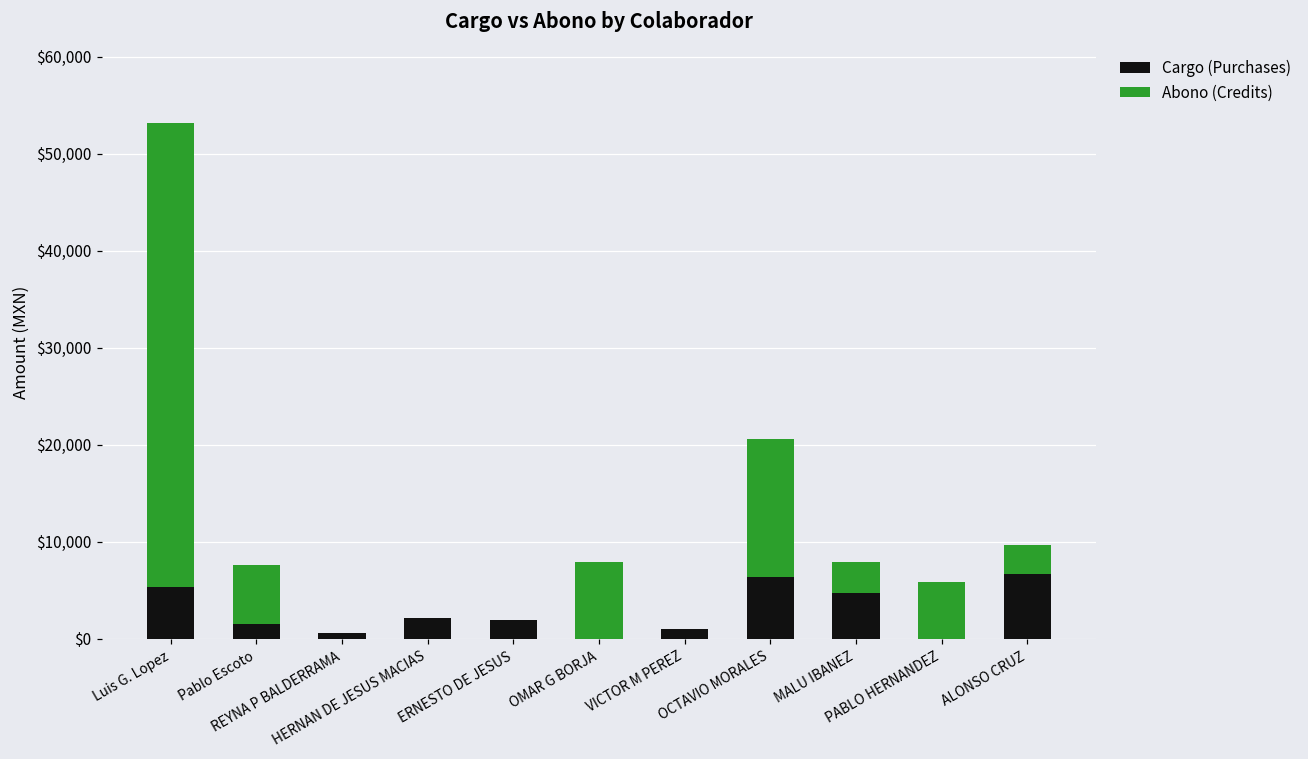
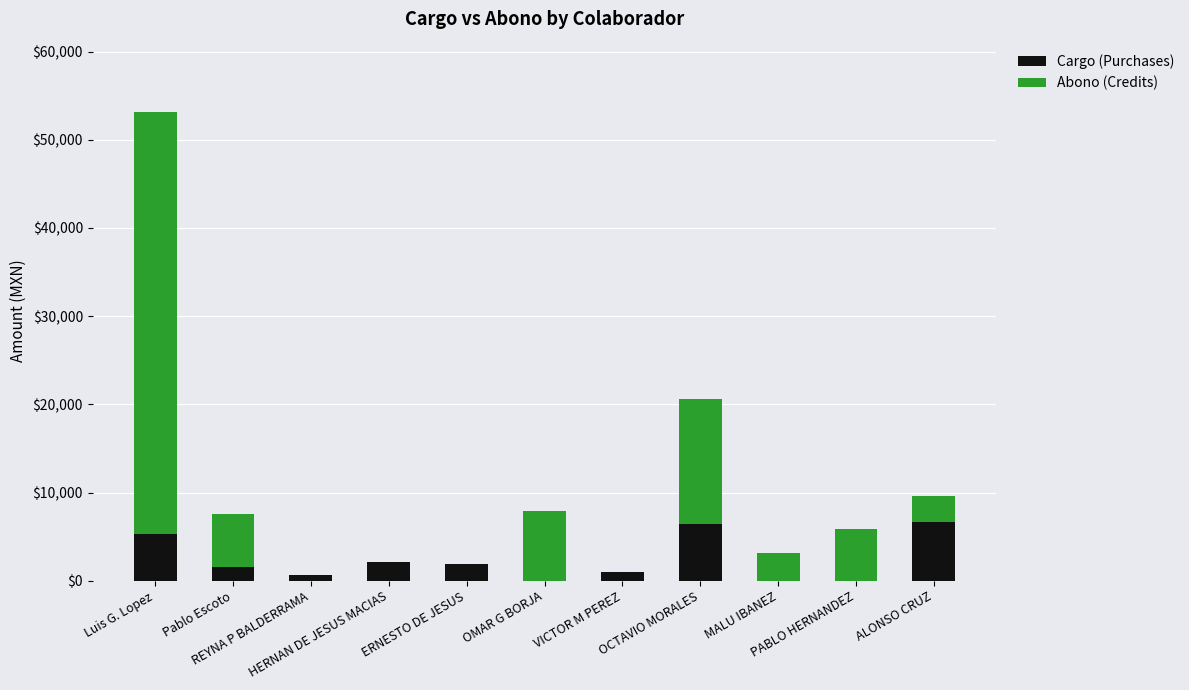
Cargo (Purchases), MALU IBANEZ: $5,000 -> $0
